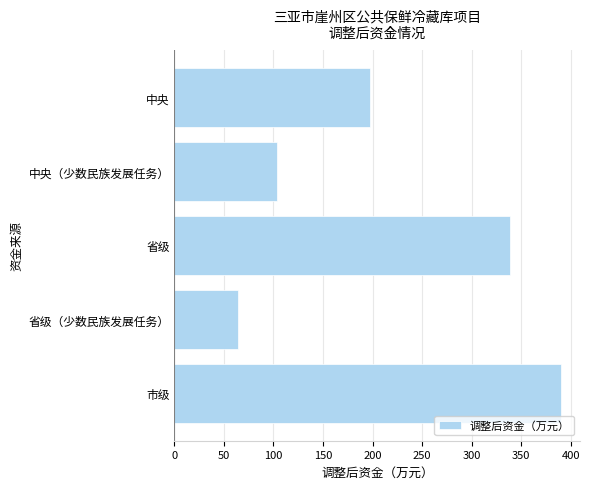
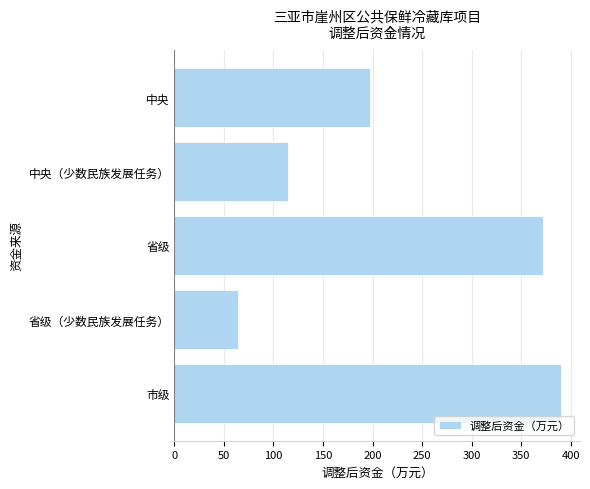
中央（少数民族发展任务）: 100 -> 120
省级: 340 -> 370
